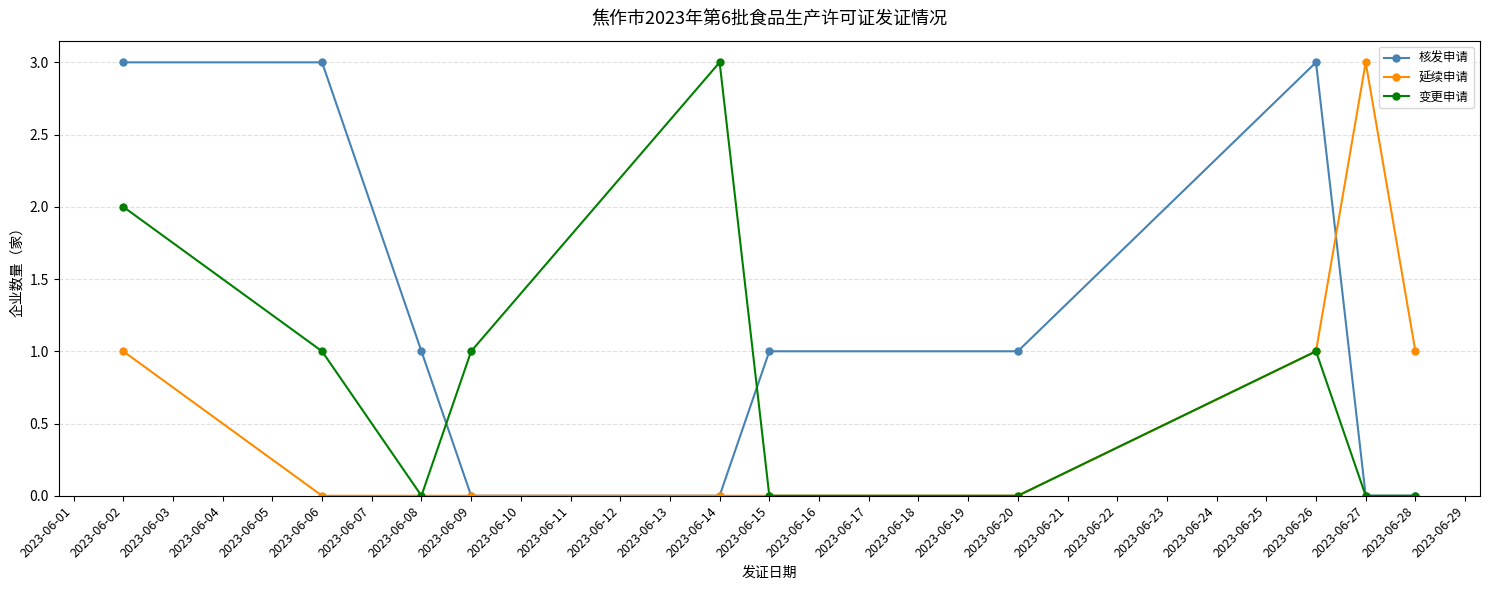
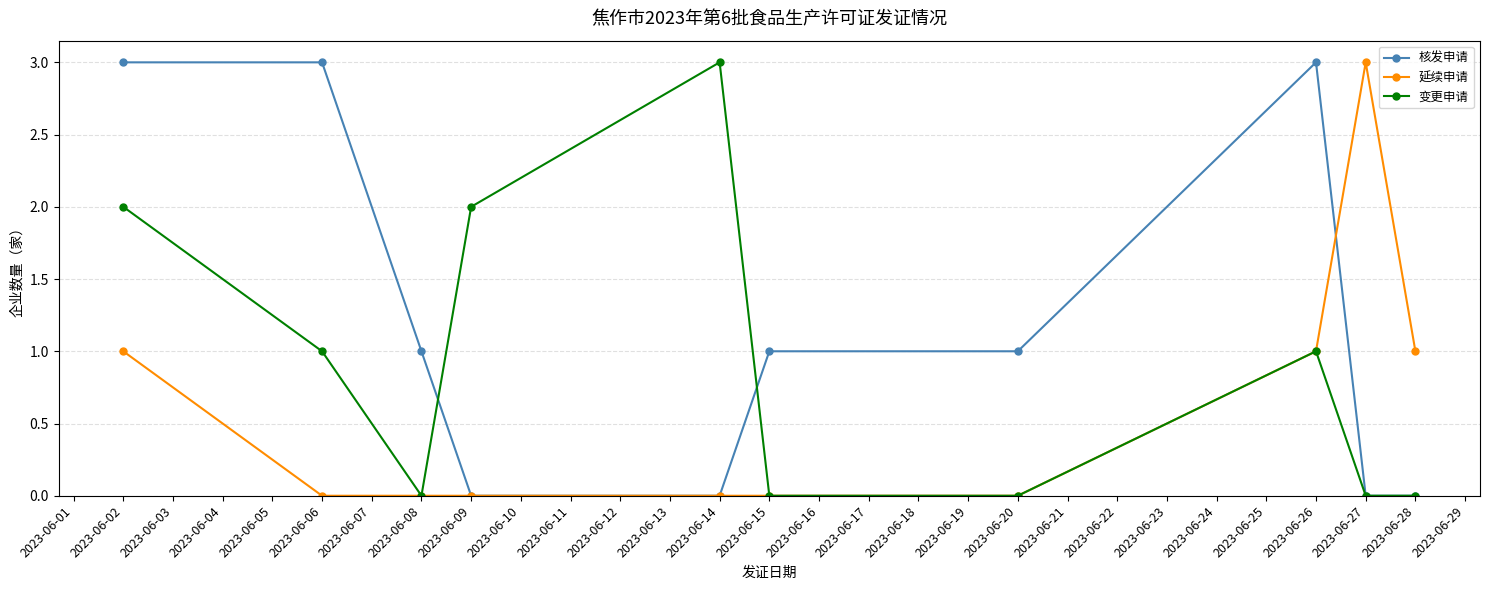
变更申请, 2023-06-09: 1 -> 2
